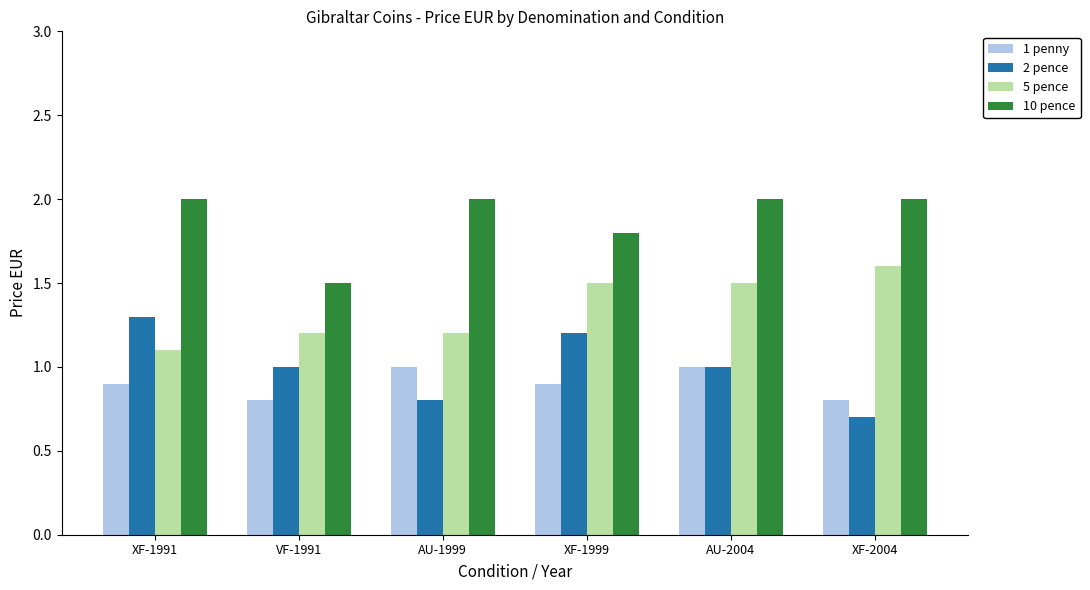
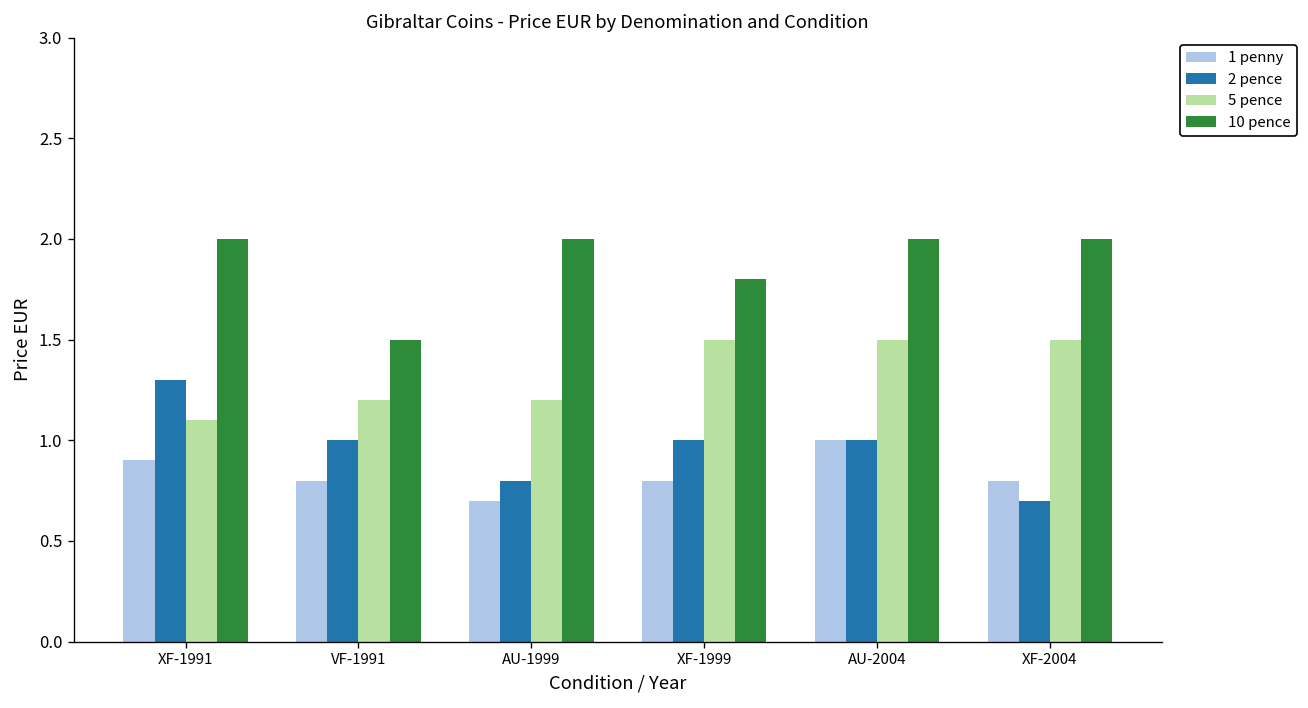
1 penny, AU-1999: 1.0 -> 0.7
1 penny, XF-1999: 0.9 -> 0.8
2 pence, XF-1999: 1.2 -> 1.0
5 pence, XF-2004: 1.6 -> 1.5
